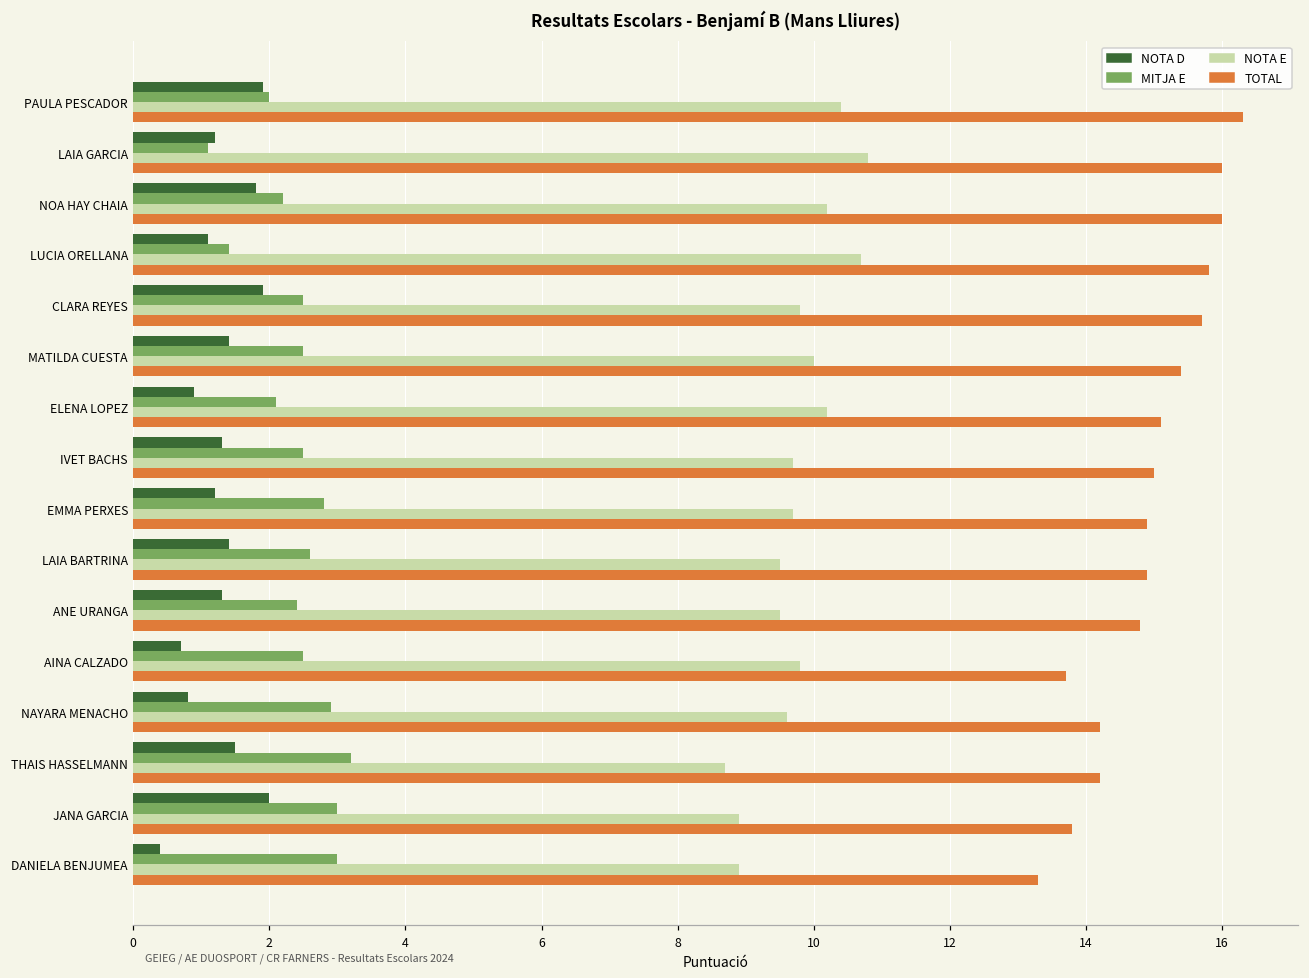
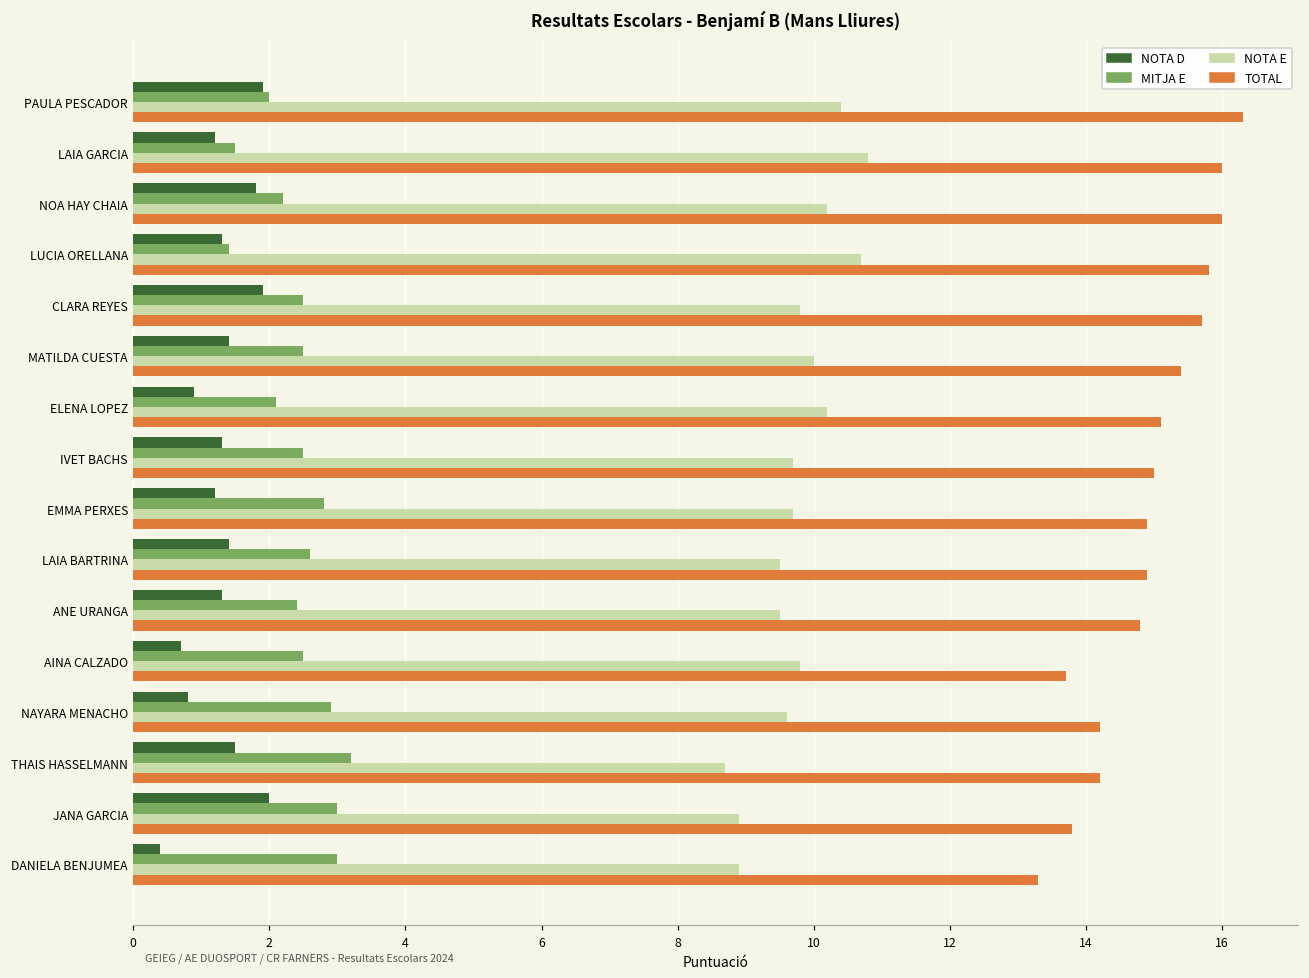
MITJA E, LAIA GARCIA: 1.1 -> 1.5
NOTA D, LUCIA ORELLANA: 1.1 -> 1.3
